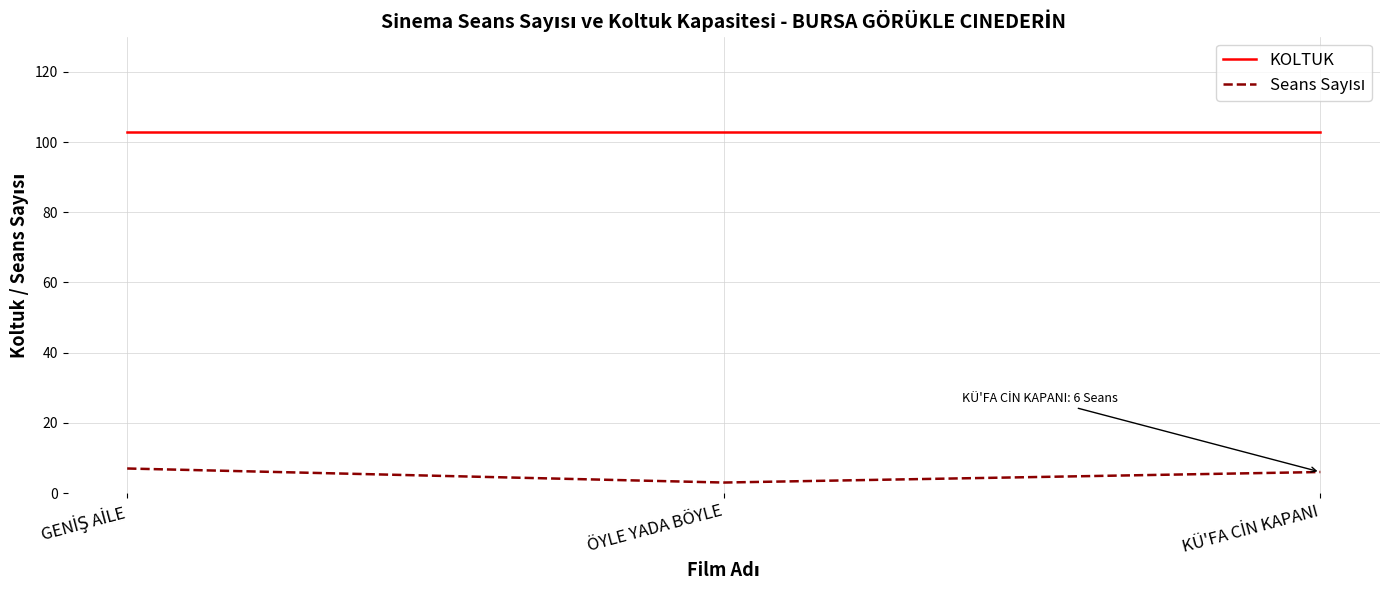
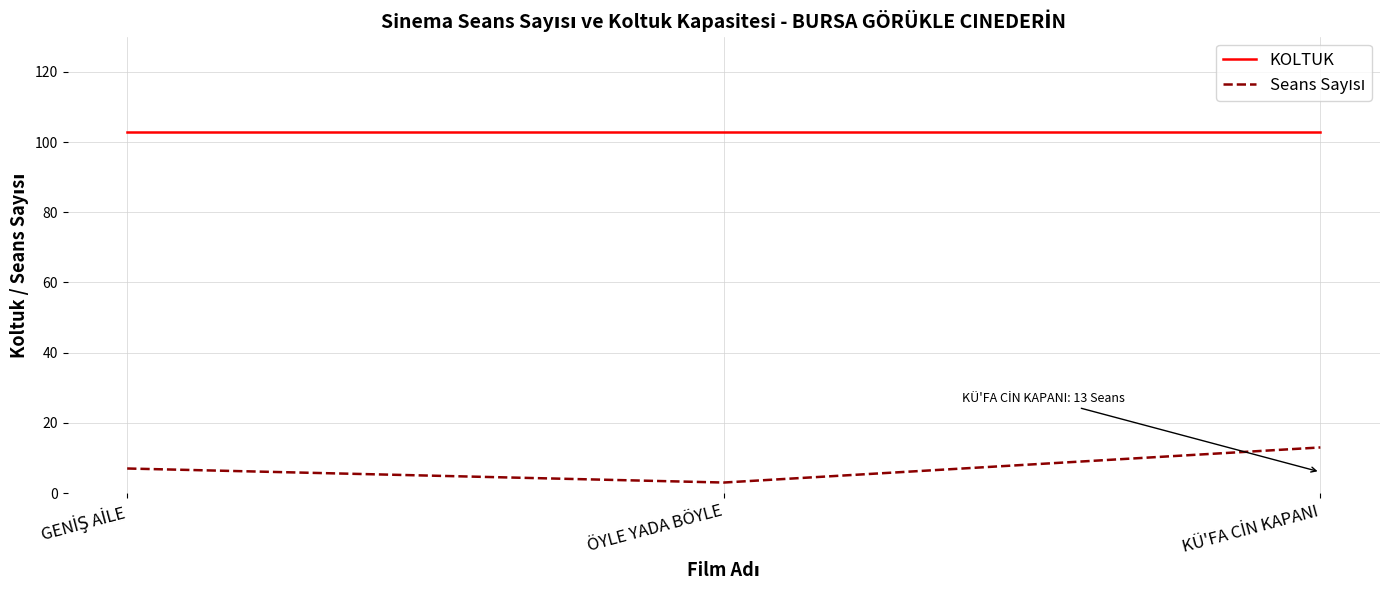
Seans Sayısı, KÜ'FA CİN KAPANI: 6 -> 13
